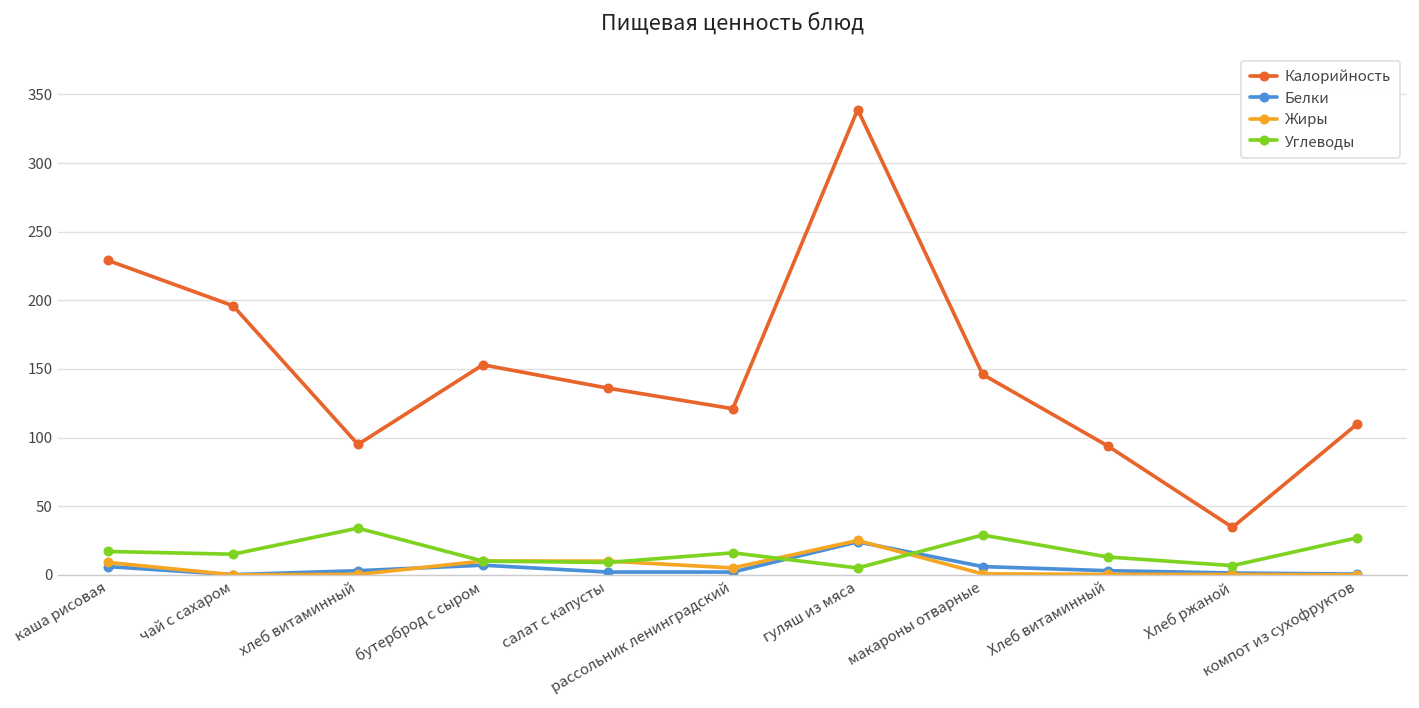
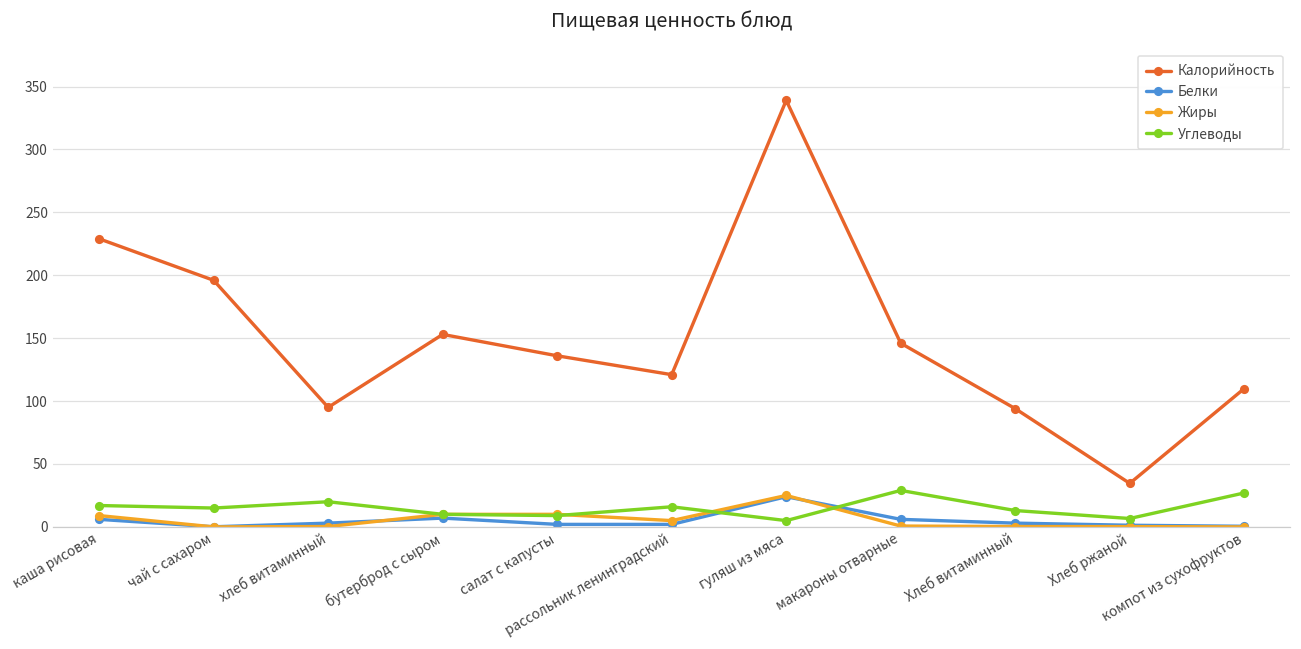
Углеводы, хлеб витаминный: 34 -> 20
